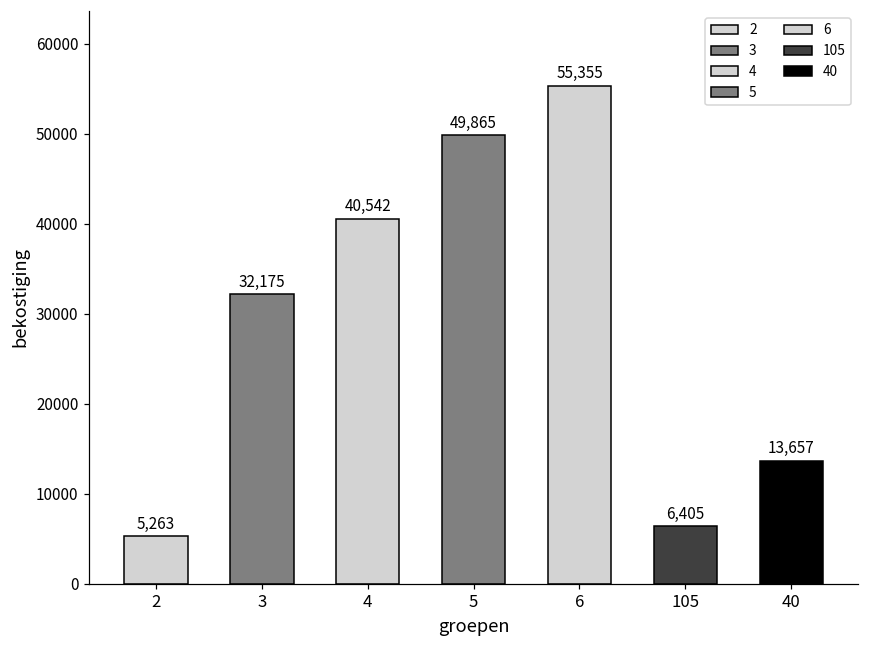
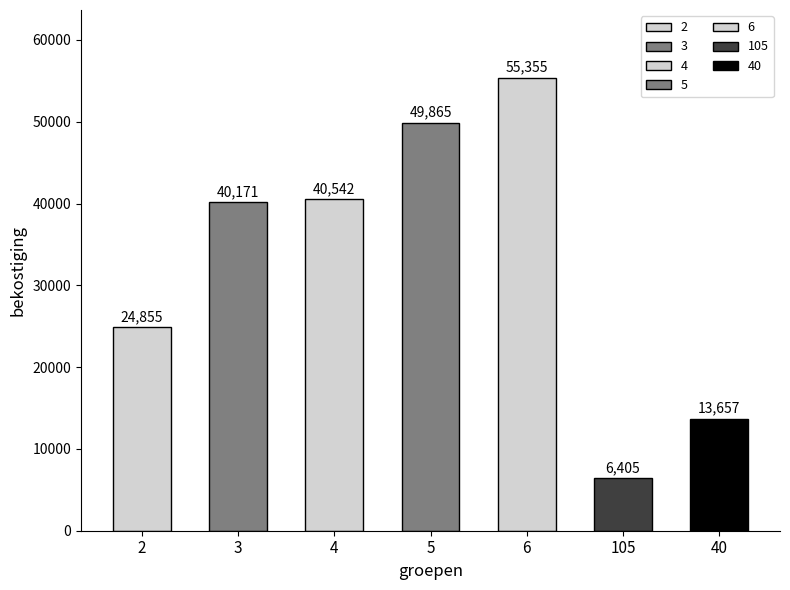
2: 5,263 -> 24,855
3: 32,175 -> 40,171
